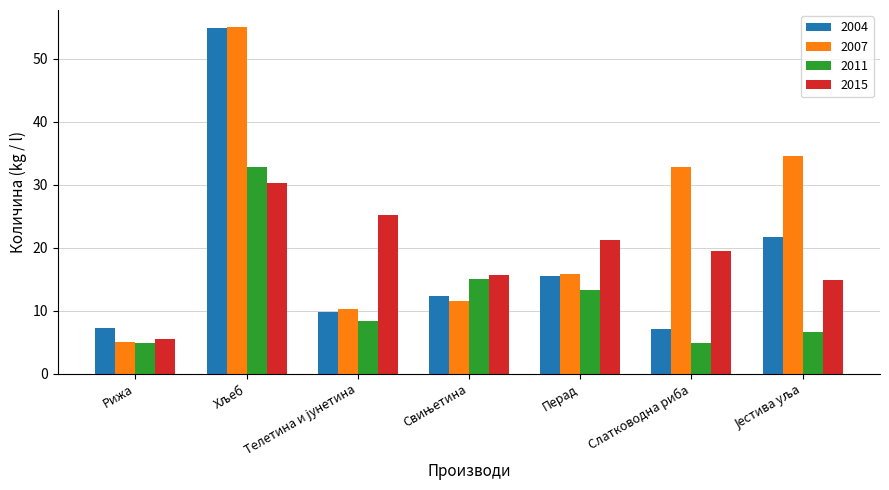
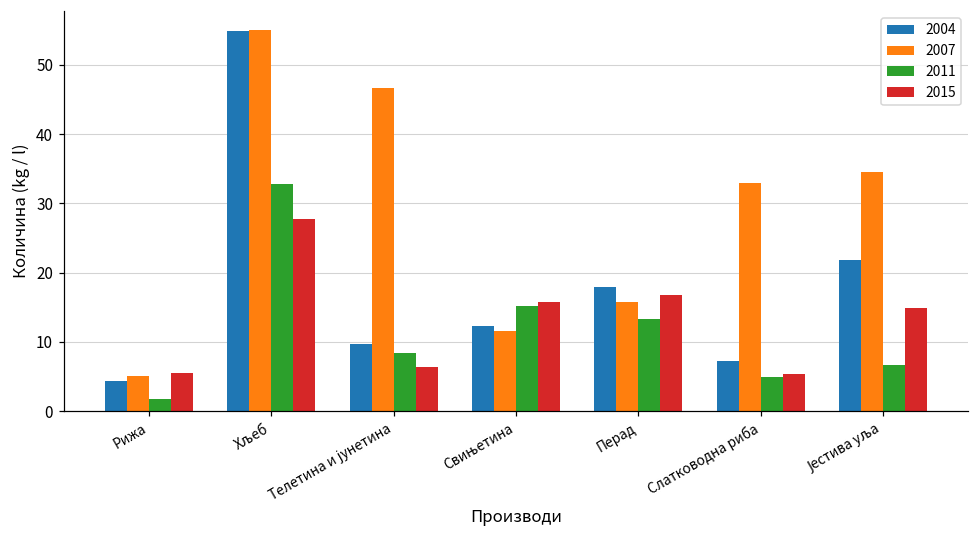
2004, Рижа: 7 -> 4
2011, Рижа: 5 -> 2
2015, Хљеб: 30 -> 28
2007, Телетина и јунетина: 10 -> 47
2015, Телетина и јунетина: 25 -> 6
2004, Перад: 16 -> 18
2015, Перад: 21 -> 17
2015, Слатководна риба: 20 -> 5
